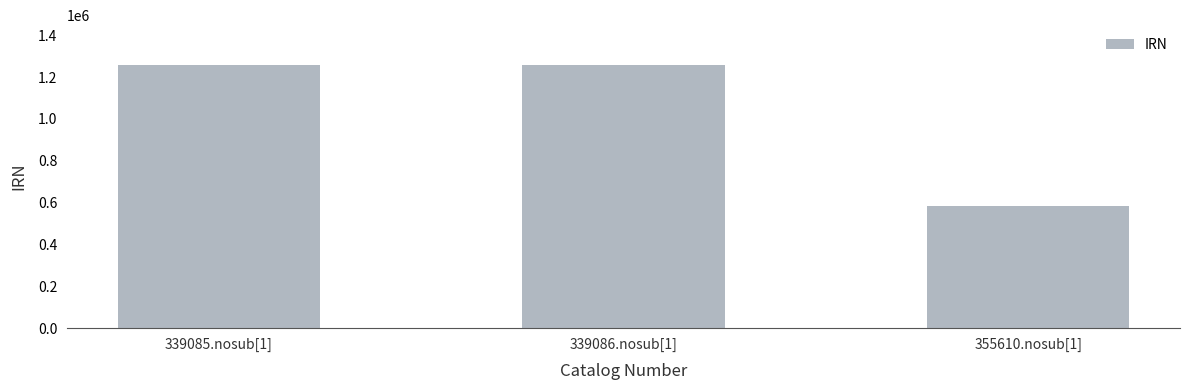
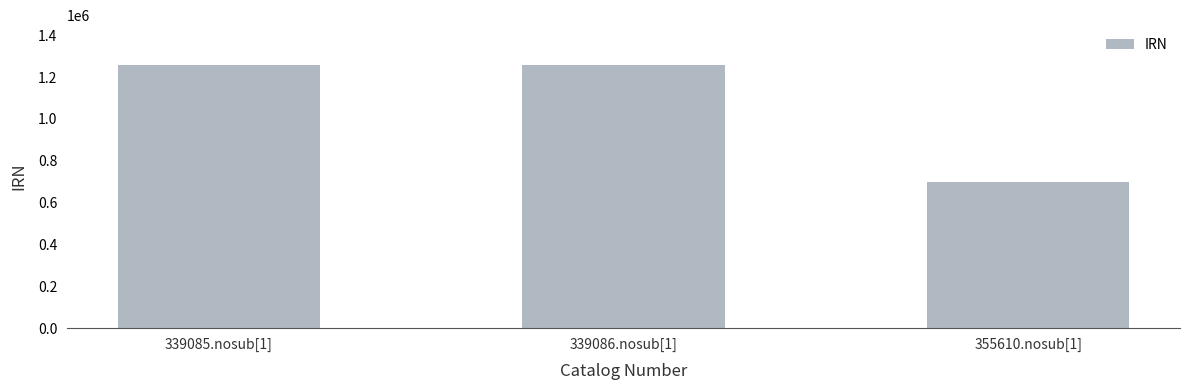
355610.nosub[1]: 580000 -> 700000
